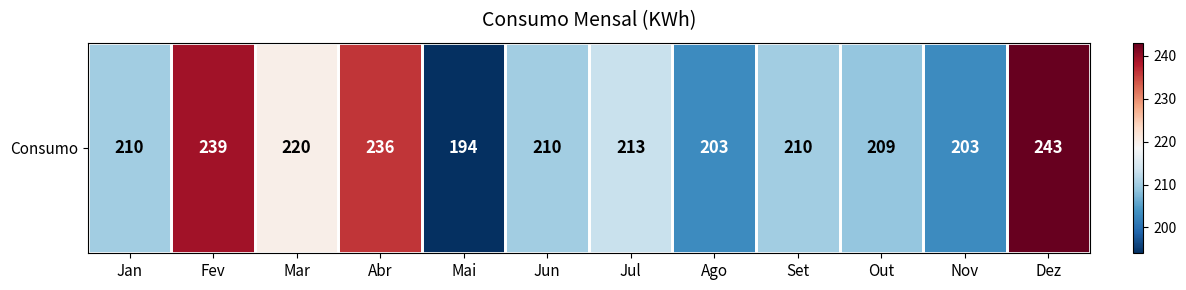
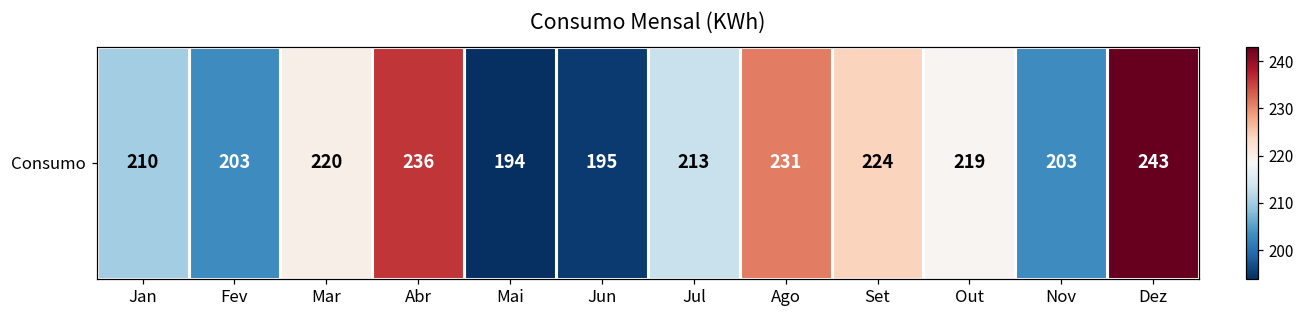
Consumo, Fev: 239 -> 203
Consumo, Jun: 210 -> 195
Consumo, Ago: 203 -> 231
Consumo, Set: 210 -> 224
Consumo, Out: 209 -> 219
